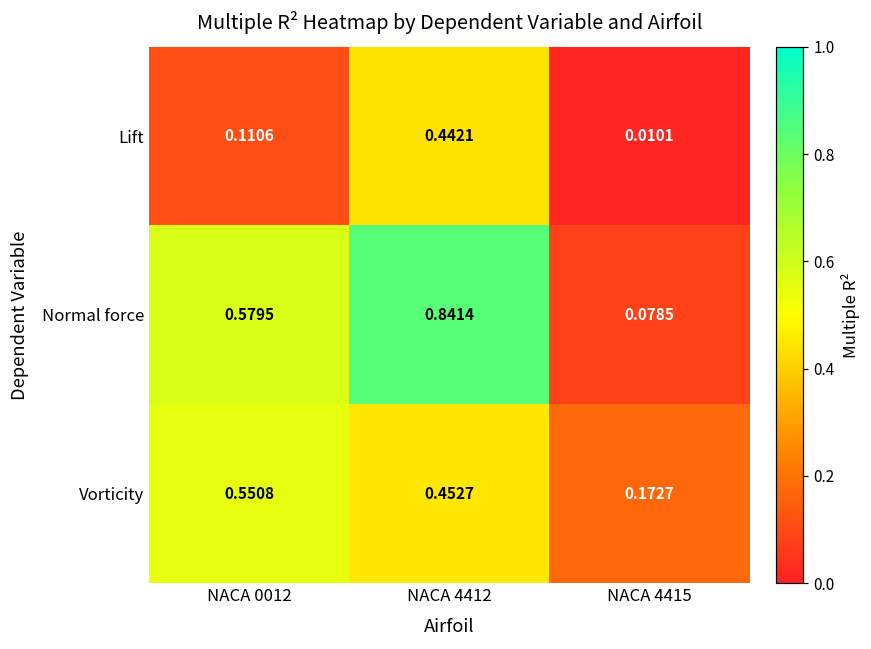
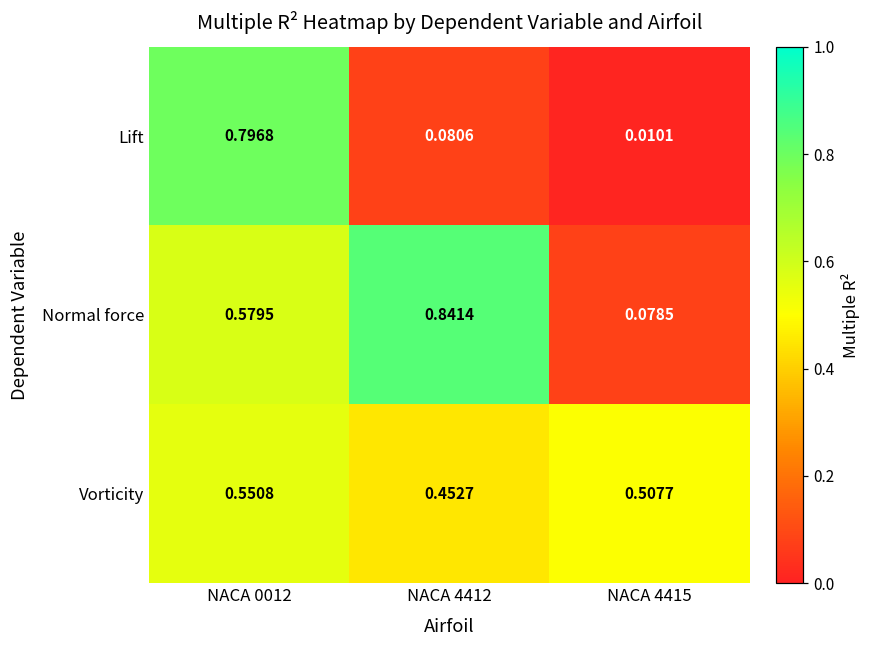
Lift, NACA 0012: 0.1106 -> 0.7968
Lift, NACA 4412: 0.4421 -> 0.0806
Vorticity, NACA 4415: 0.1727 -> 0.5077
